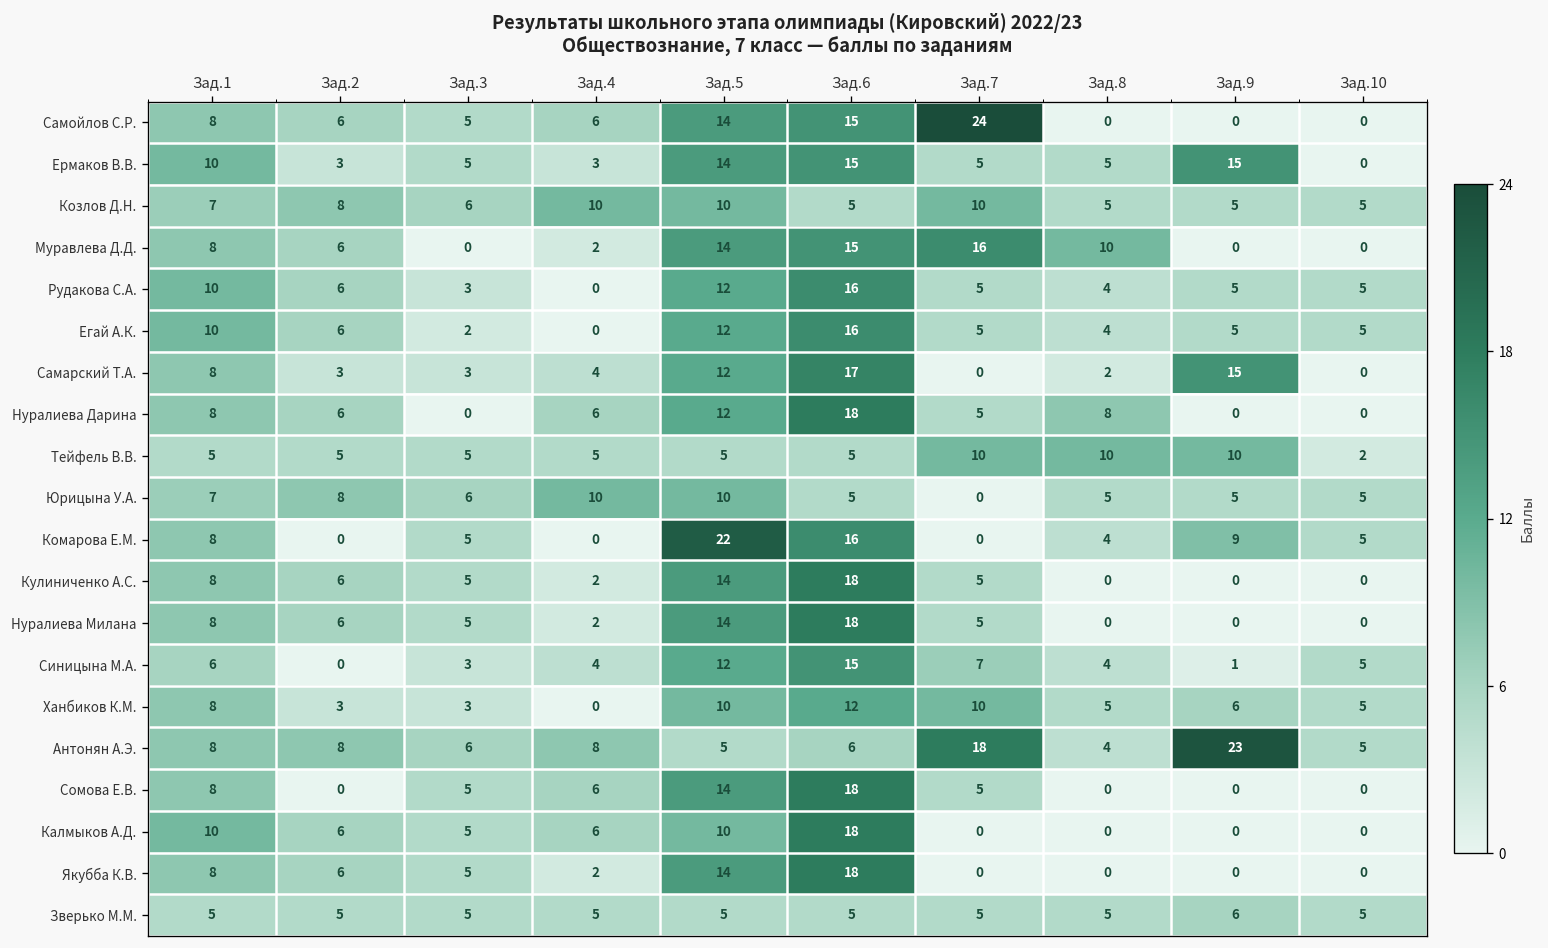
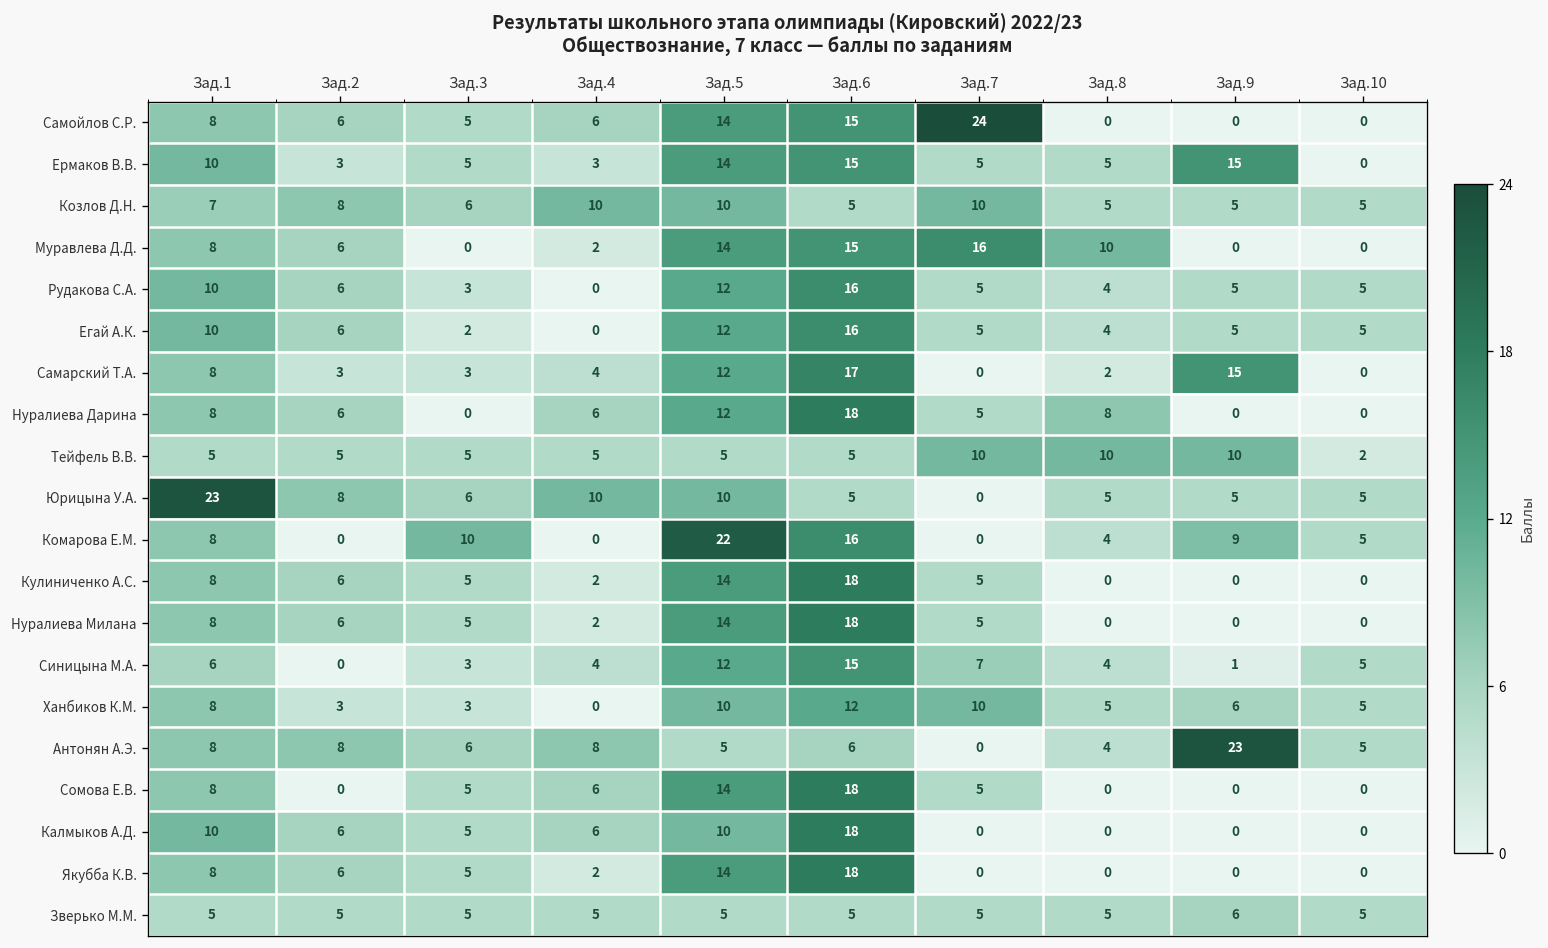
Юрицына У.А., Зад.1: 7 -> 23
Комарова Е.М., Зад.3: 5 -> 10
Антонян А.Э., Зад.7: 18 -> 0
